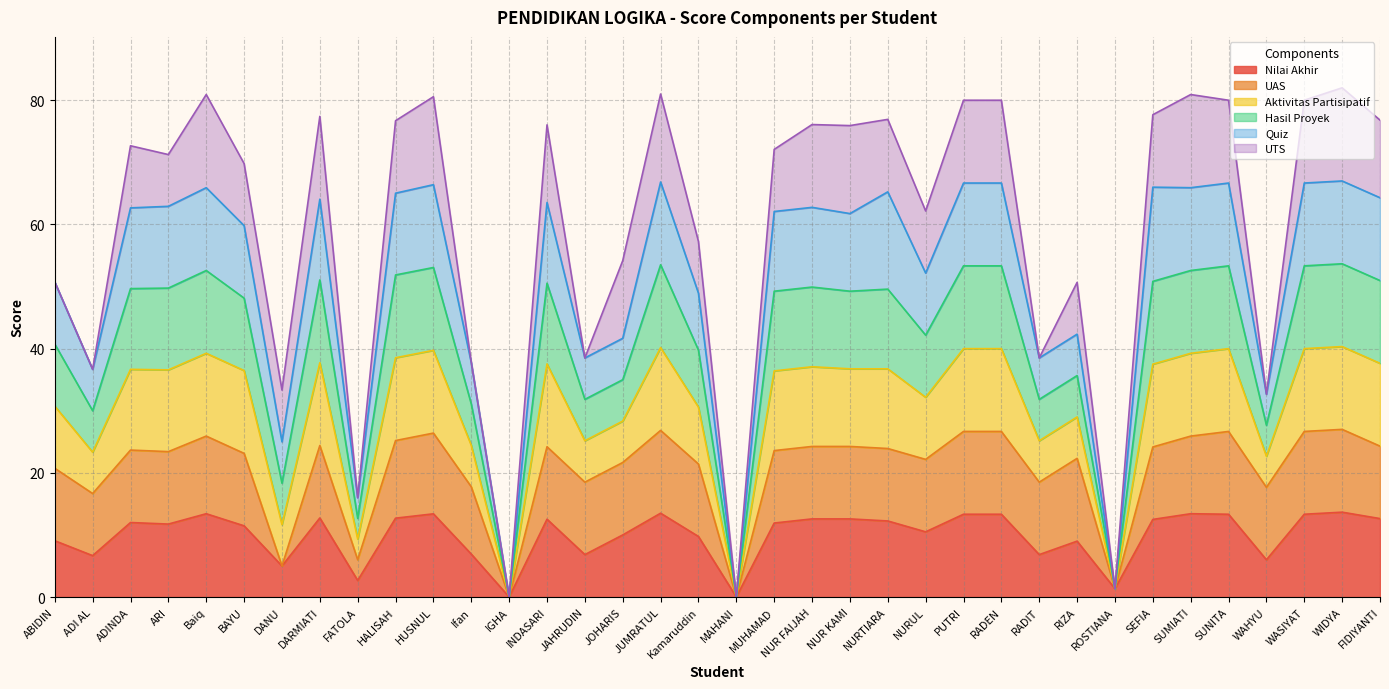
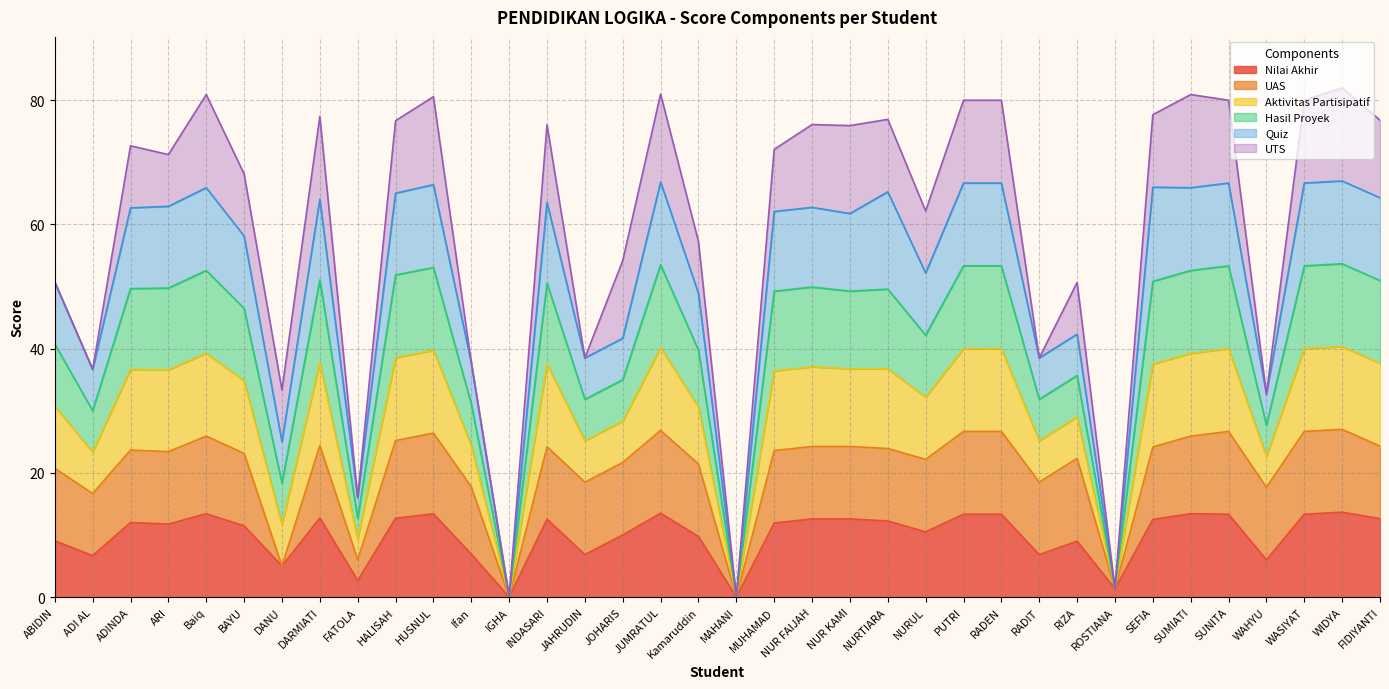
Aktivitas Partisipatif, BAYU: 13 -> 12
